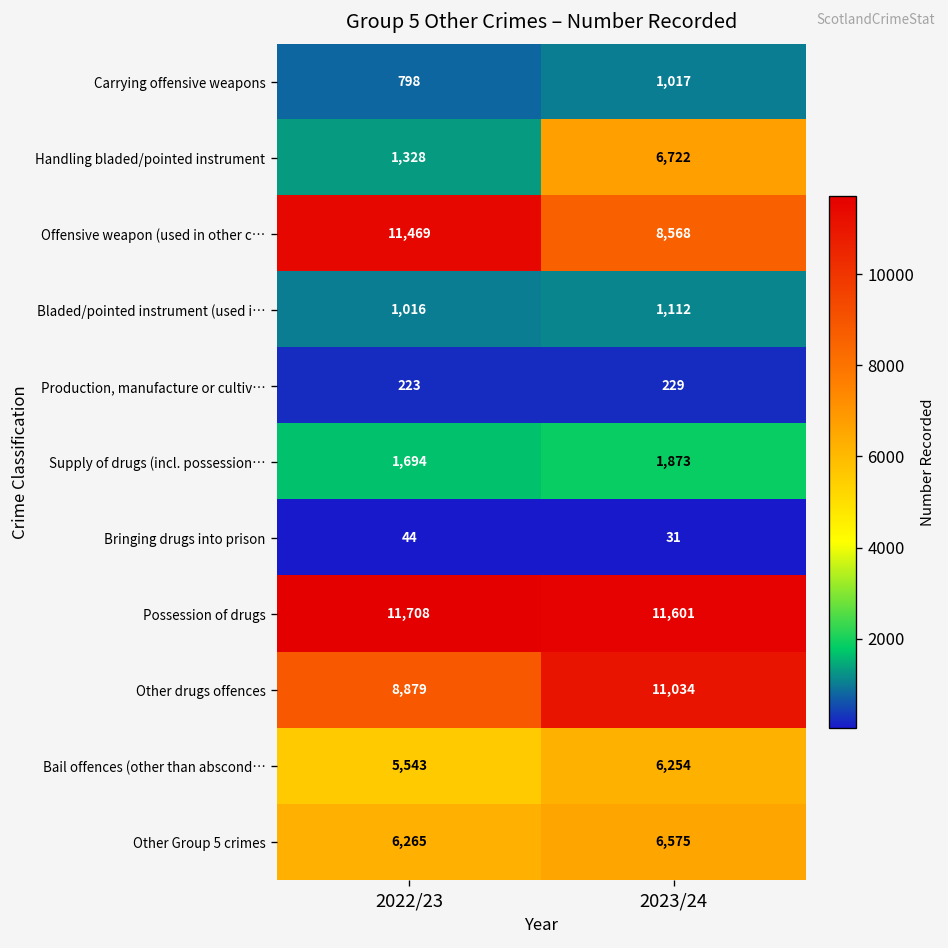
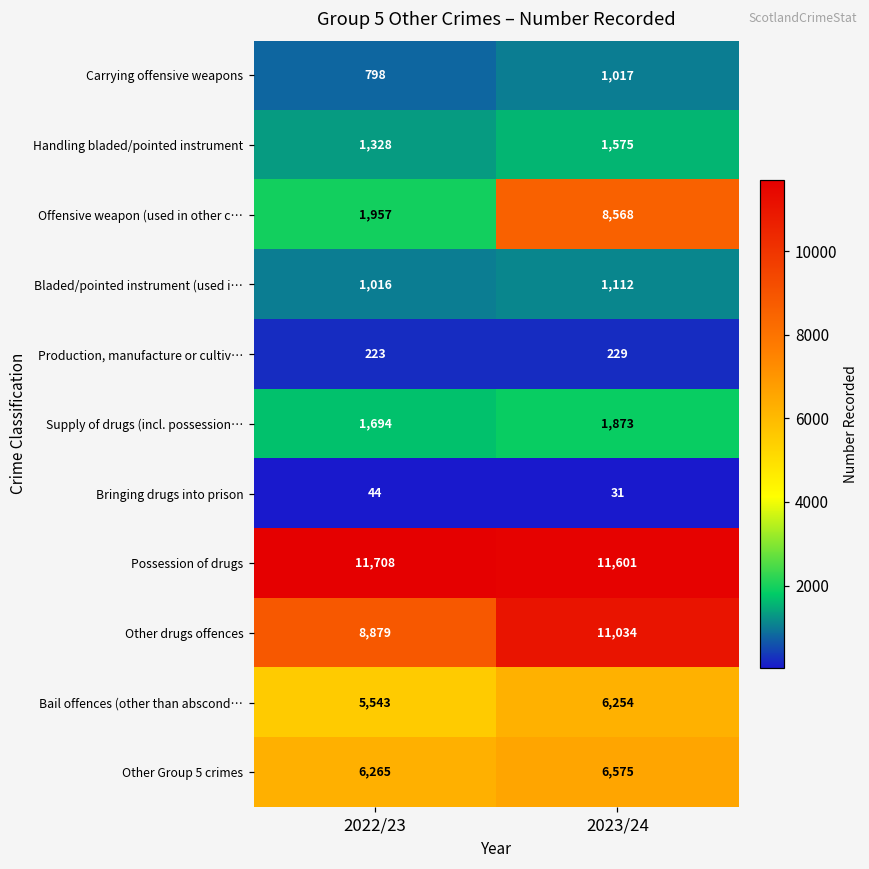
Handling bladed/pointed instrument, 2023/24: 6,722 -> 1,575
Offensive weapon (used in other c…, 2022/23: 11,469 -> 1,957
